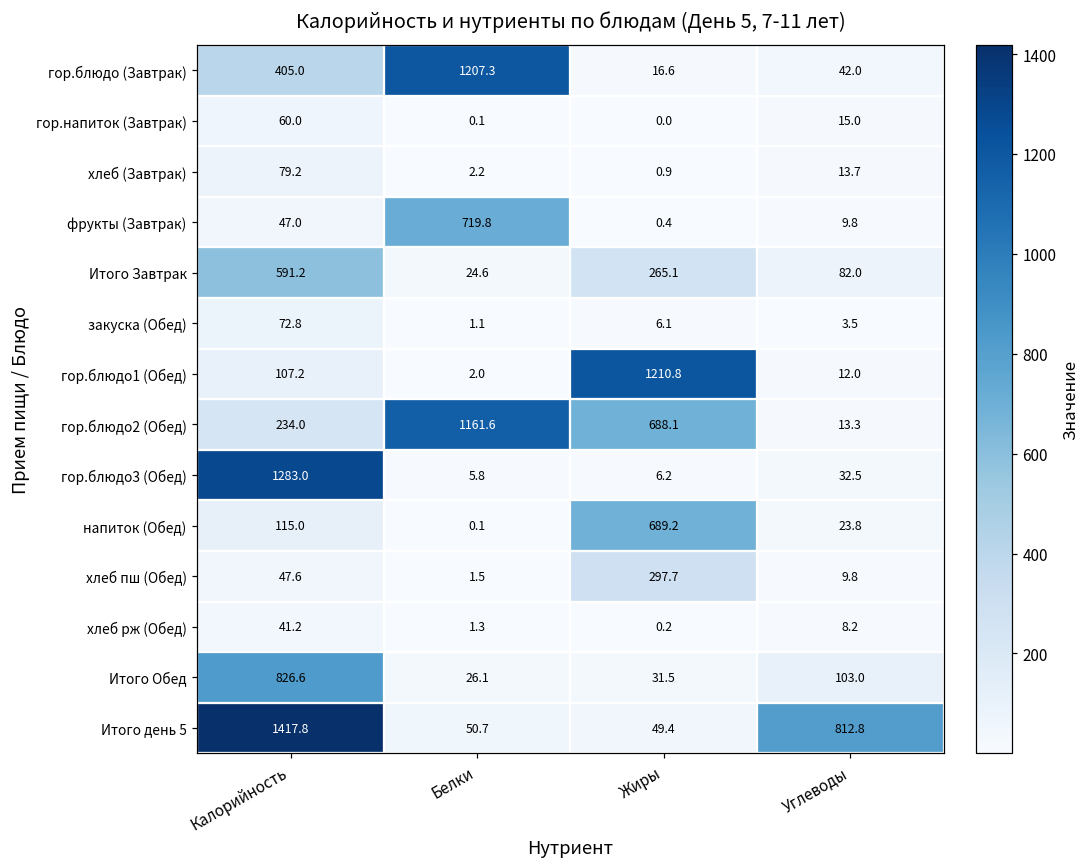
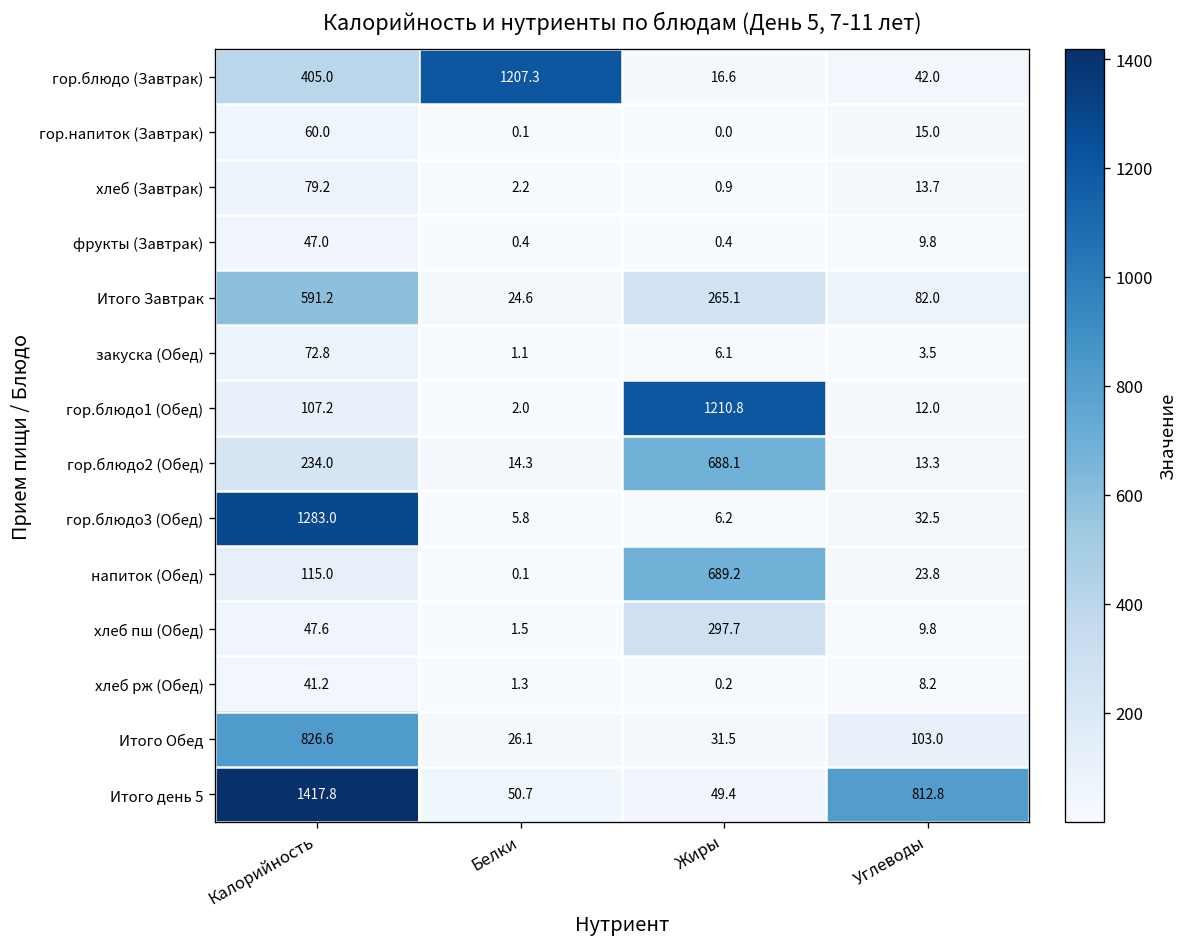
фрукты (Завтрак), Белки: 719.8 -> 0.4
гор.блюдо2 (Обед), Белки: 1161.6 -> 14.3
